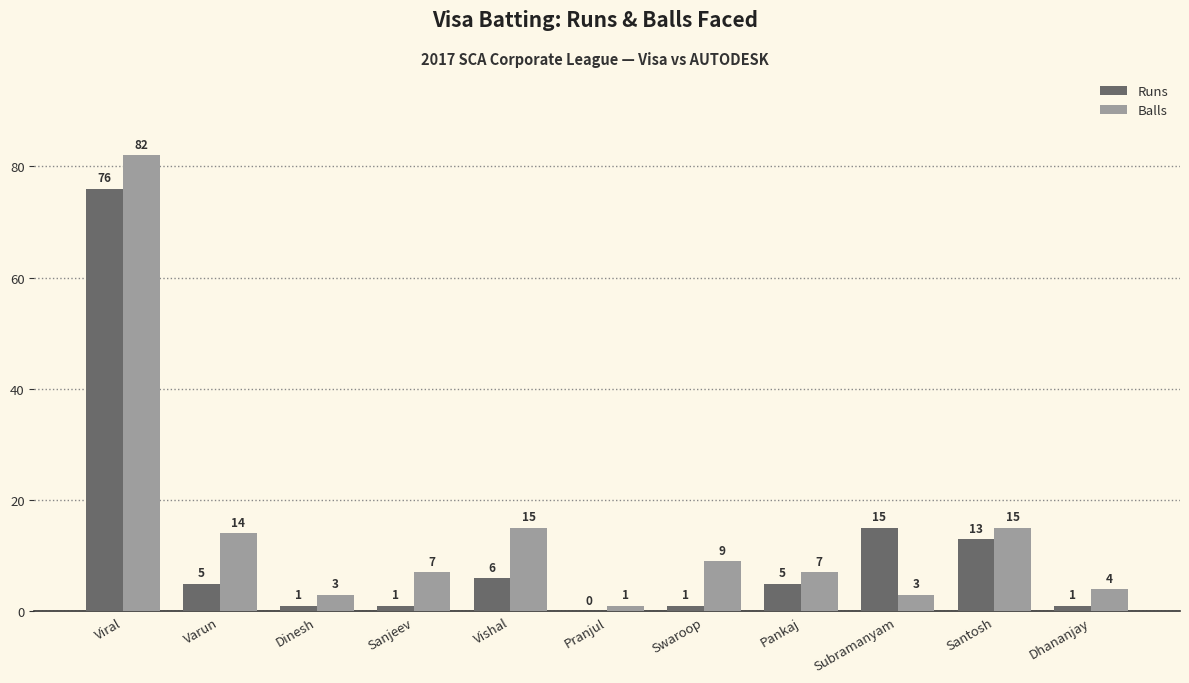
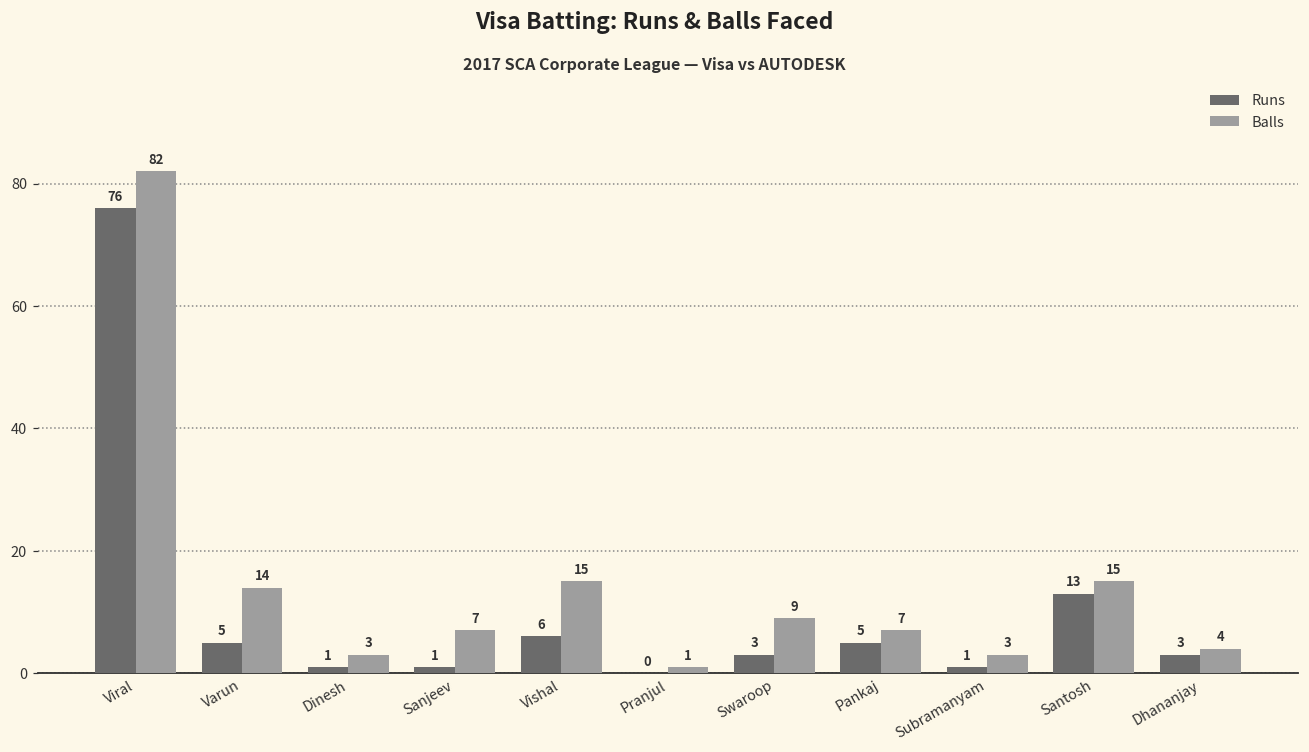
Runs, Swaroop: 1 -> 3
Runs, Subramanyam: 15 -> 1
Runs, Dhananjay: 1 -> 3
